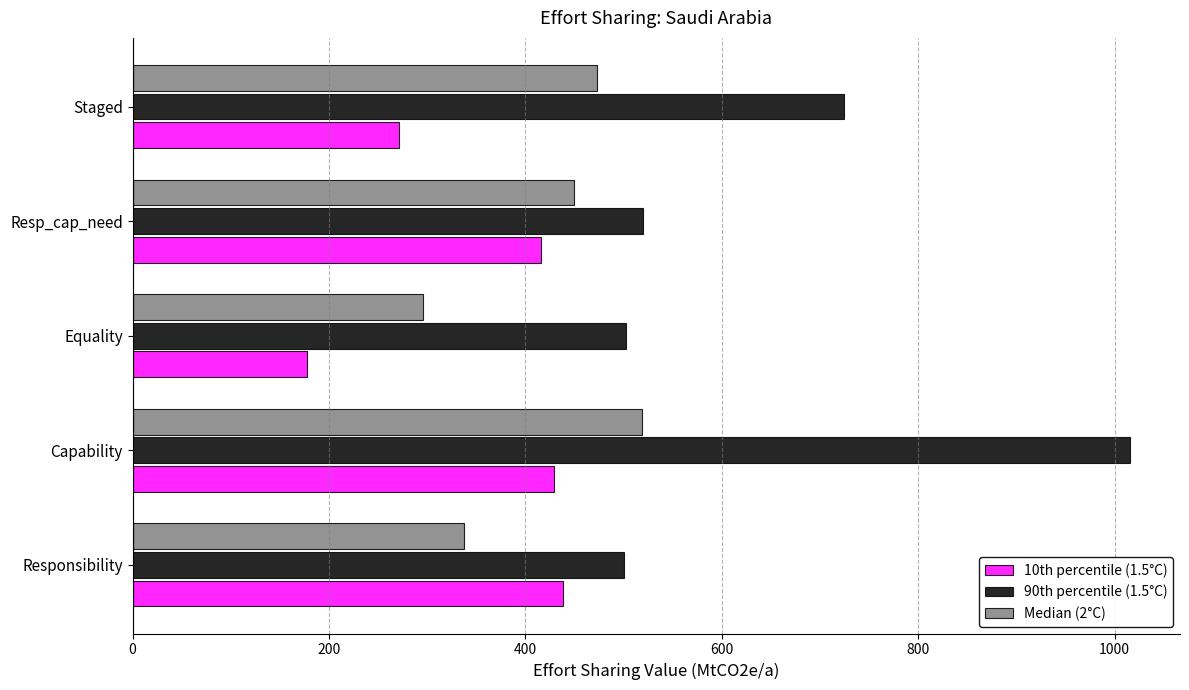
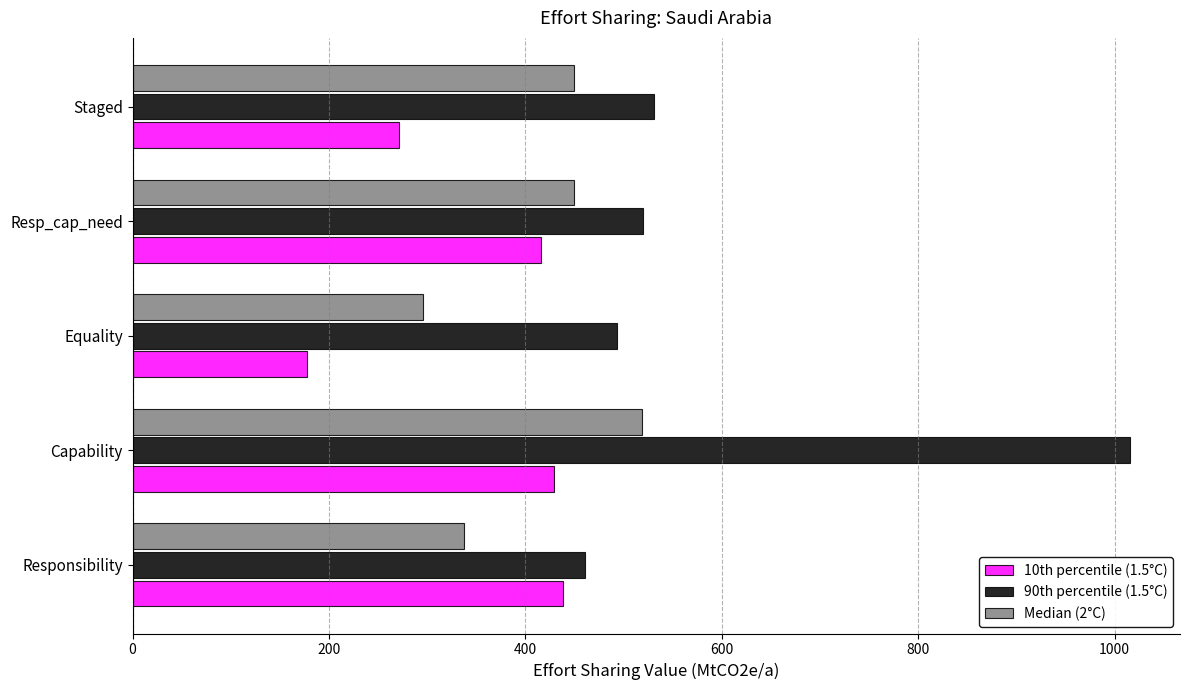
Median (2°C), Staged: 470 -> 450
90th percentile (1.5°C), Staged: 720 -> 530
90th percentile (1.5°C), Equality: 500 -> 490
90th percentile (1.5°C), Responsibility: 500 -> 460
